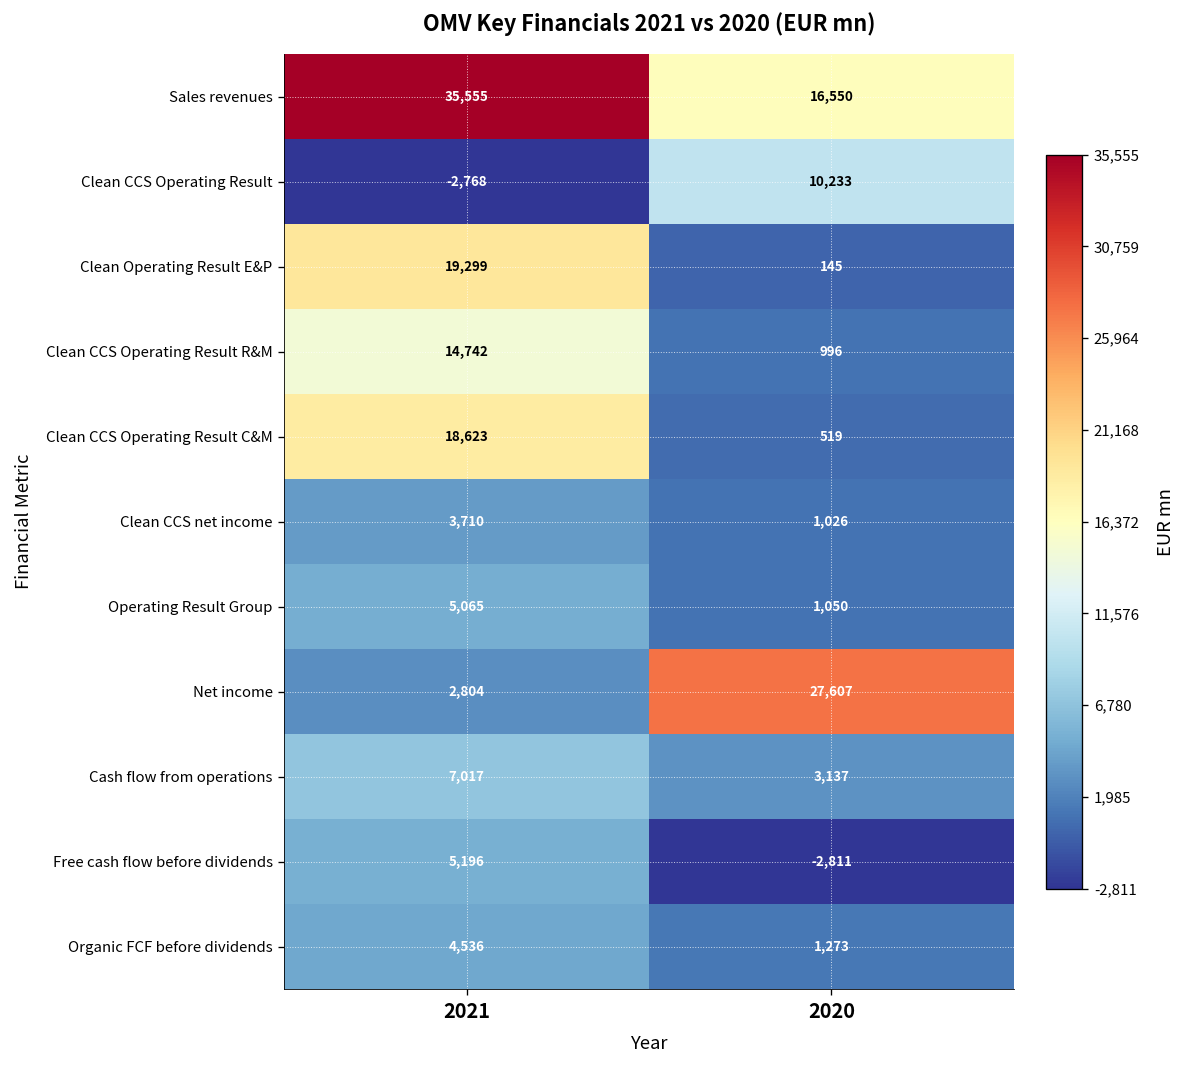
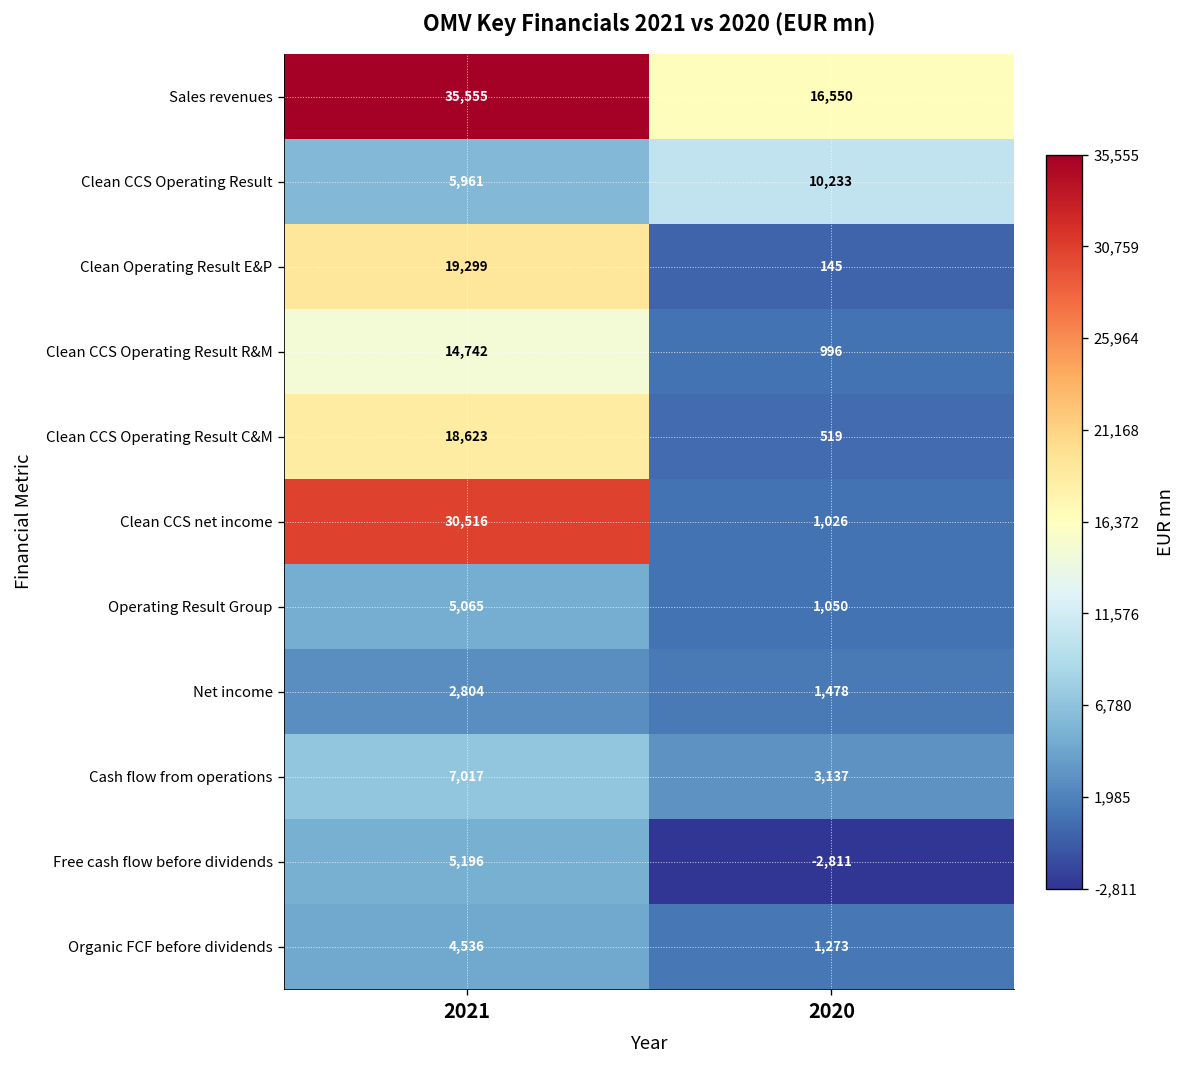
Clean CCS Operating Result, 2021: -2,768 -> 5,961
Clean CCS net income, 2021: 3,710 -> 30,516
Net income, 2020: 27,607 -> 1,478
